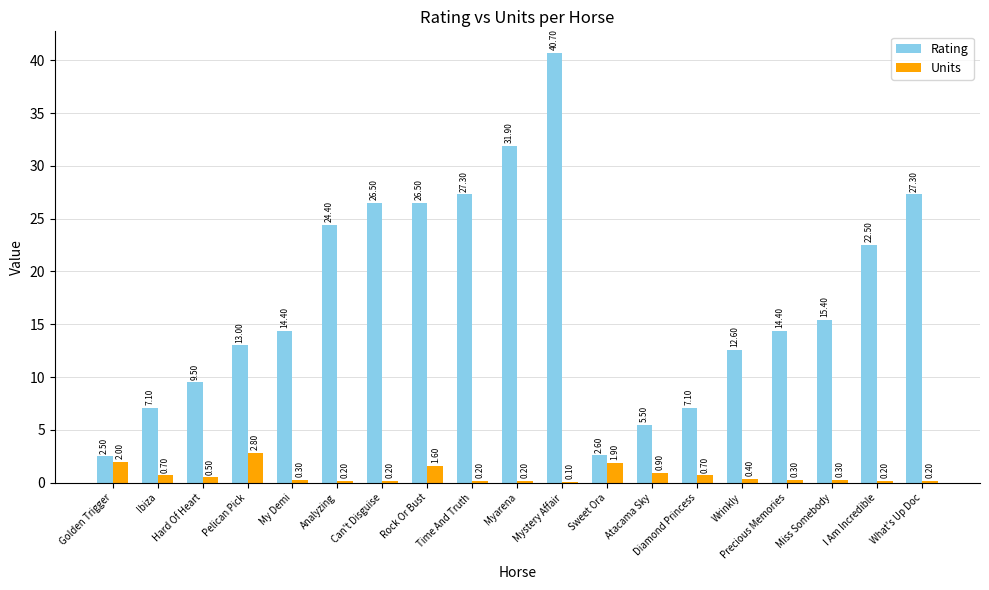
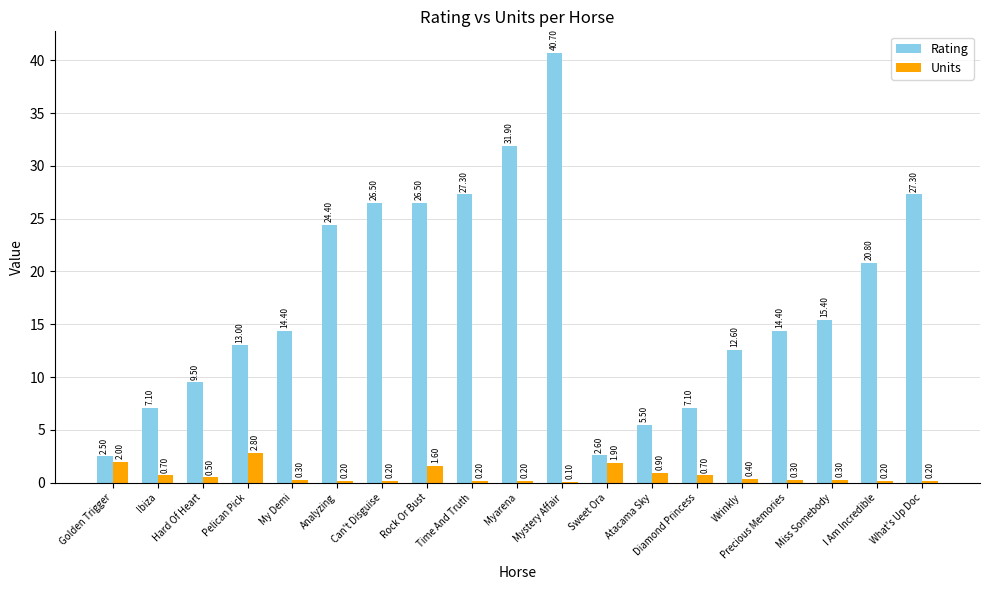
Rating, I Am Incredible: 22.50 -> 20.80
